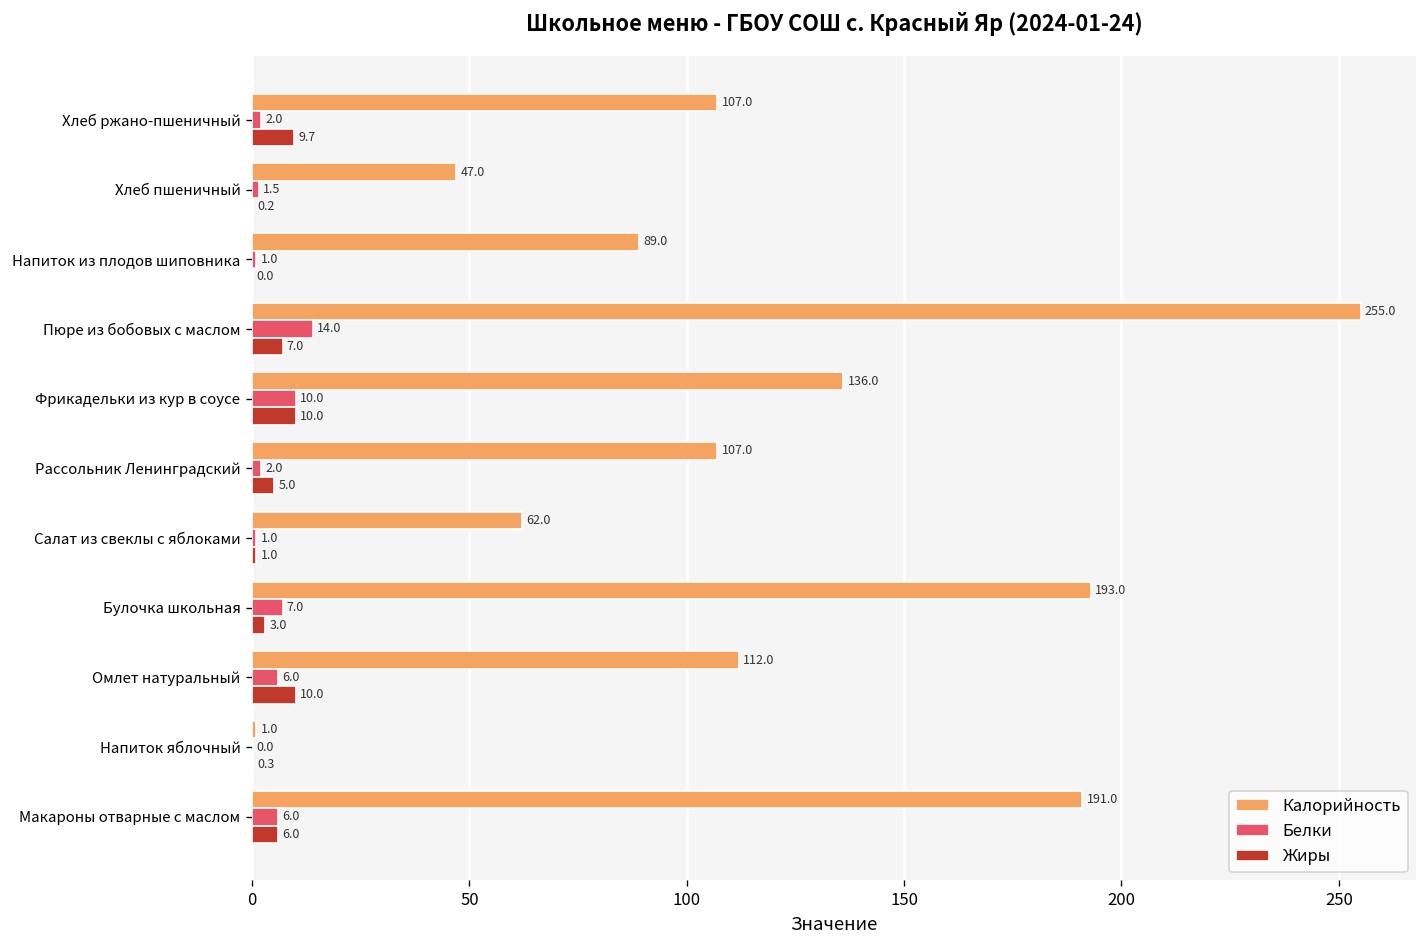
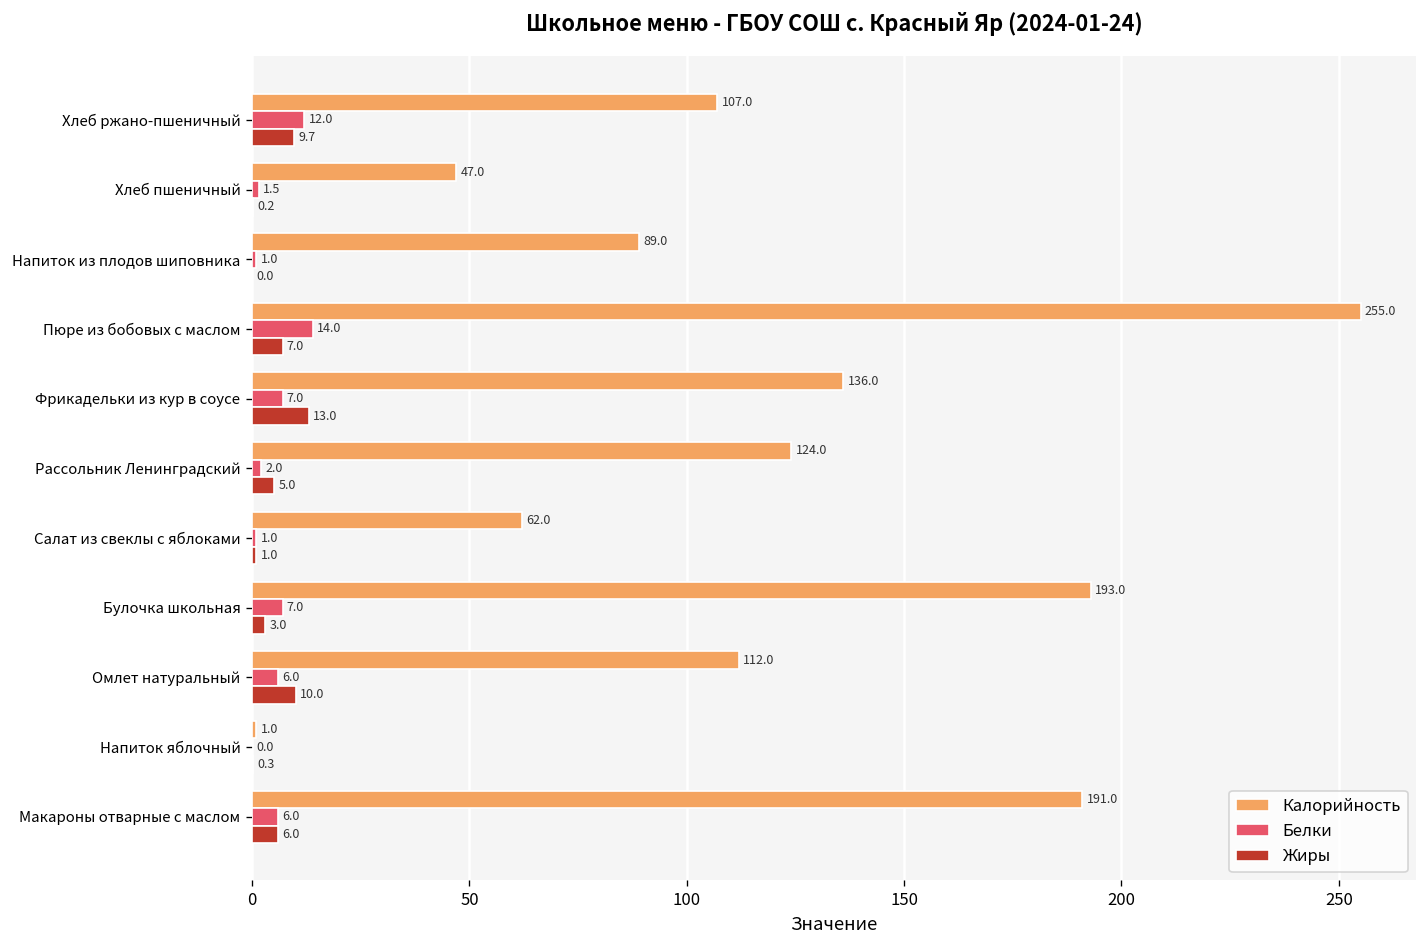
Белки, Хлеб ржано-пшеничный: 2.0 -> 12.0
Белки, Фрикадельки из кур в соусе: 10.0 -> 7.0
Жиры, Фрикадельки из кур в соусе: 10.0 -> 13.0
Калорийность, Рассольник Ленинградский: 107.0 -> 124.0
